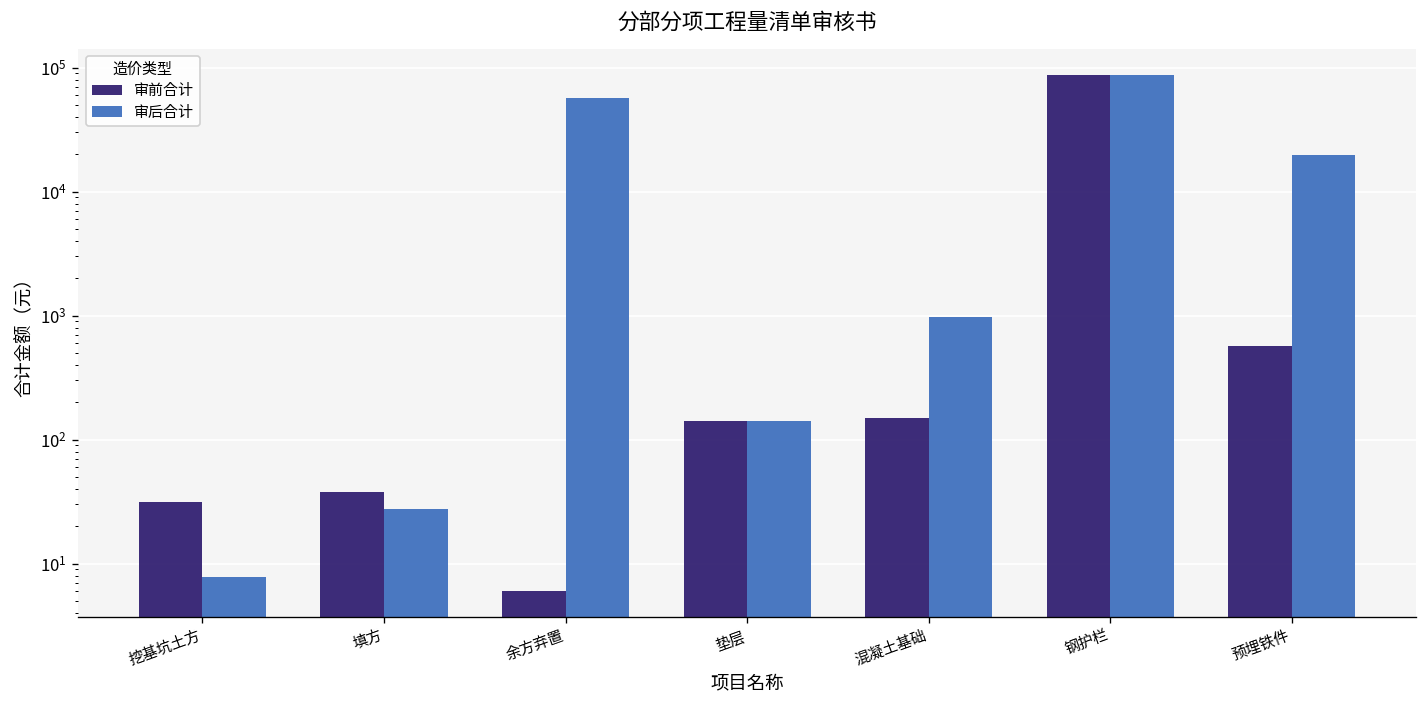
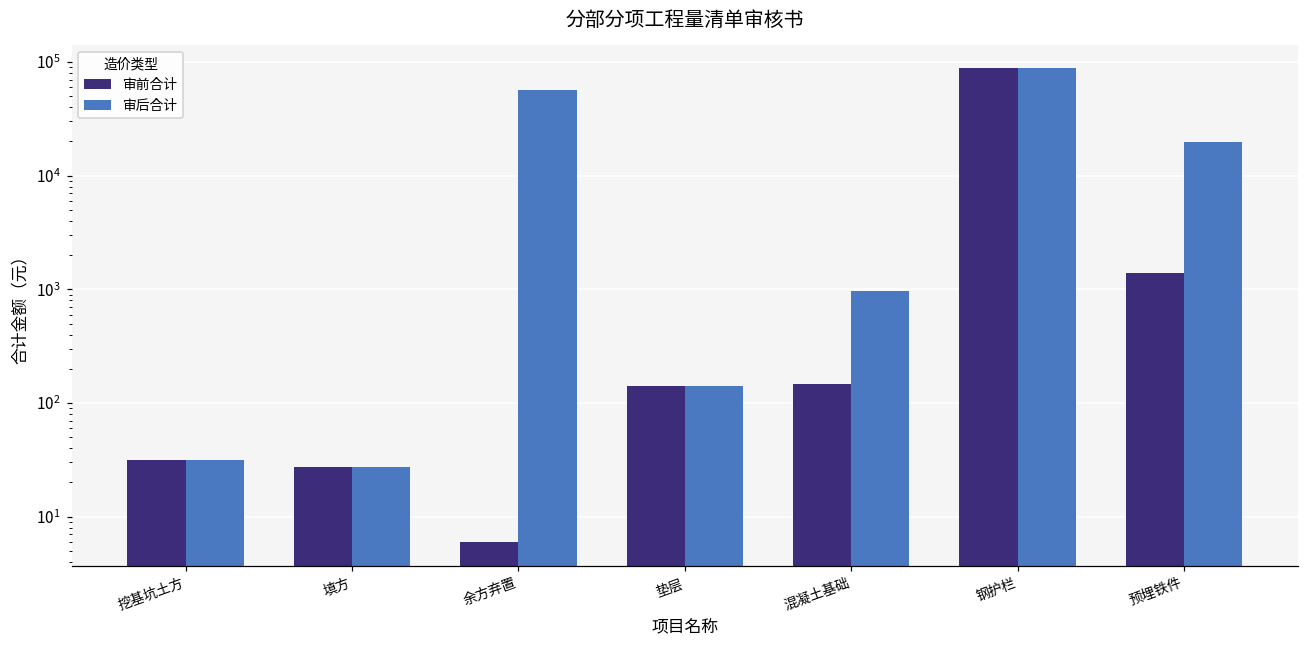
审后合计, 挖基坑土方: 8 -> 32
审前合计, 填方: 38 -> 27
审前合计, 预埋铁件: 600 -> 1400
